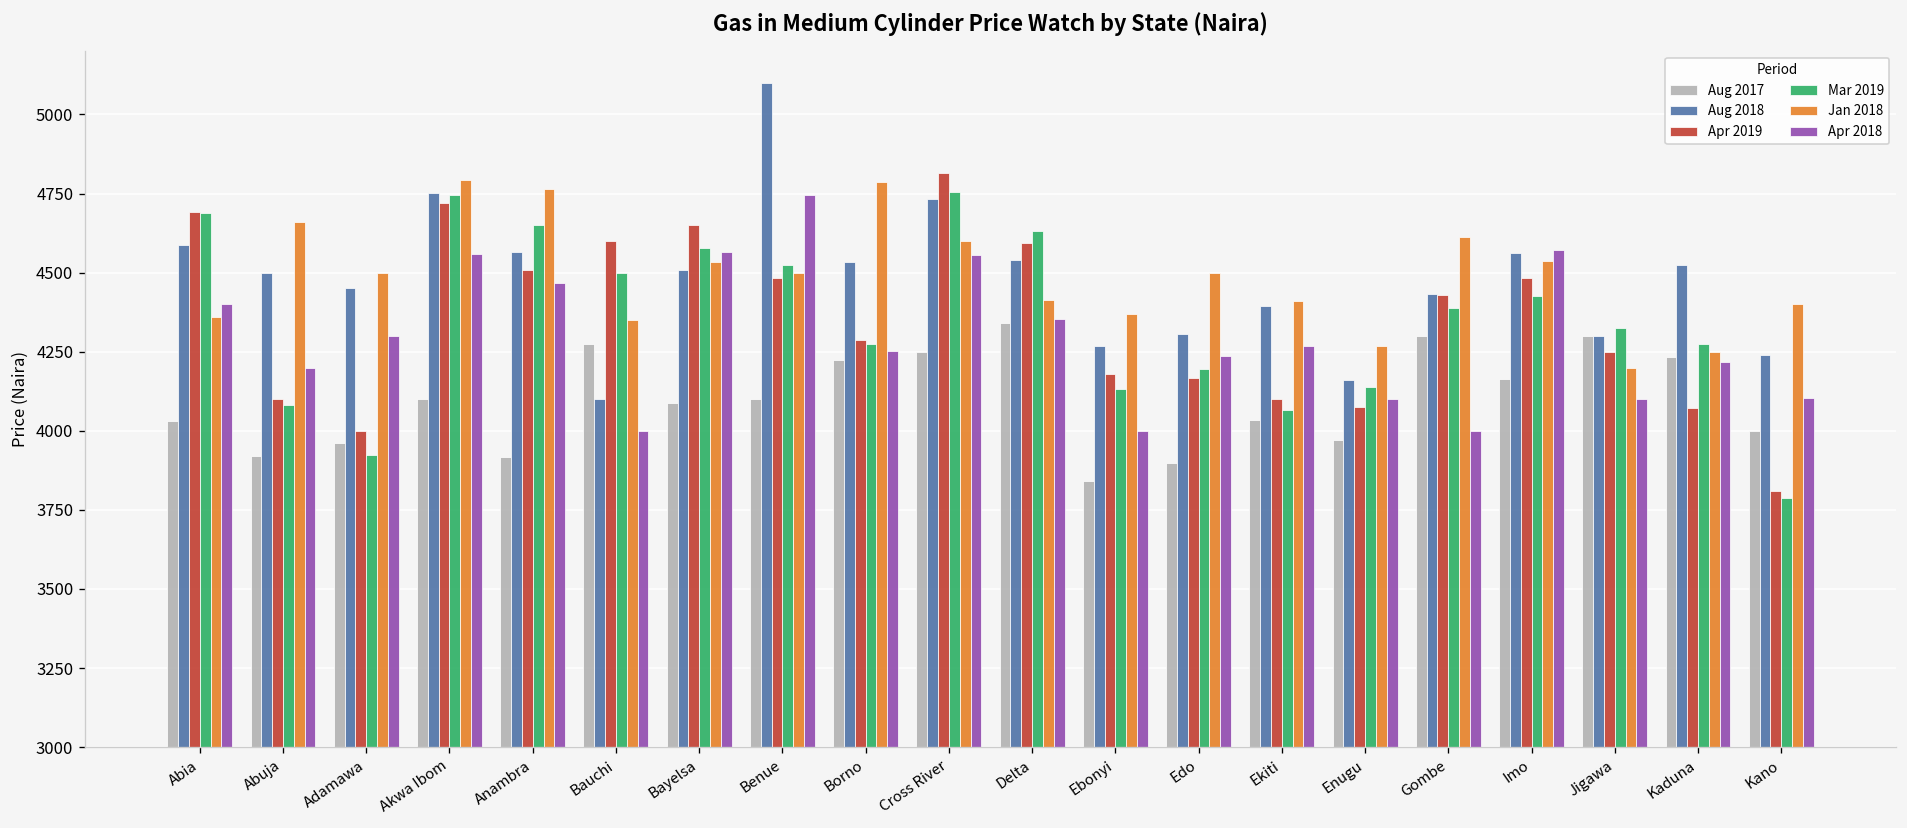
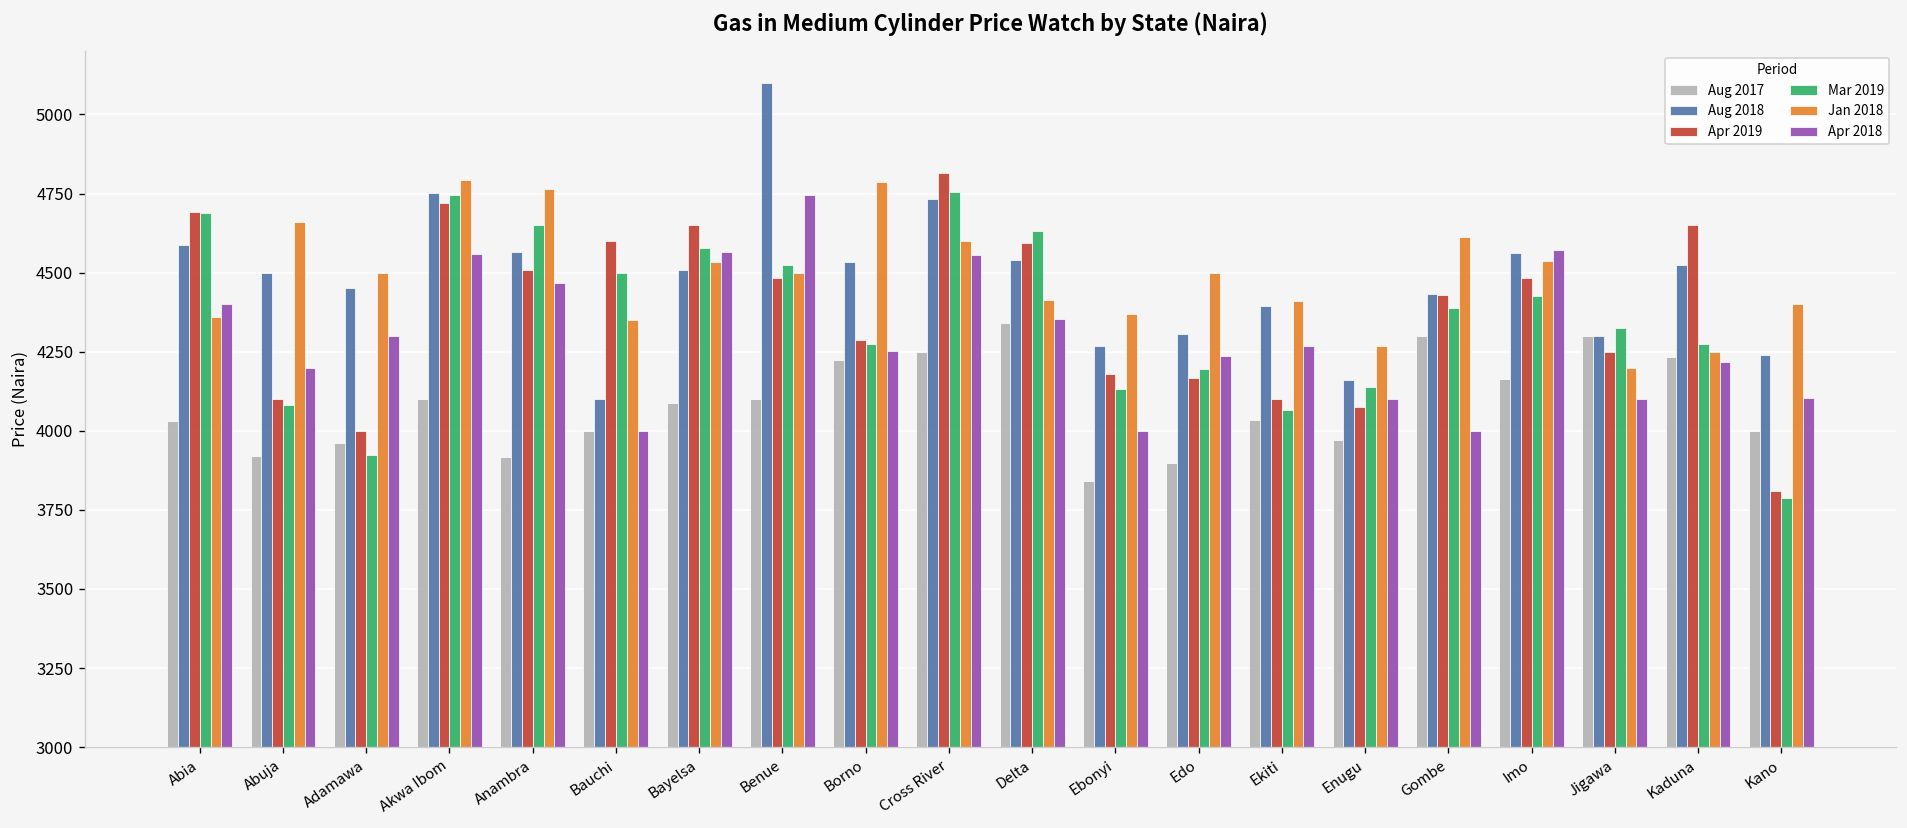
Aug 2017, Bauchi: 4280 -> 4000
Apr 2019, Kaduna: 4070 -> 4650
